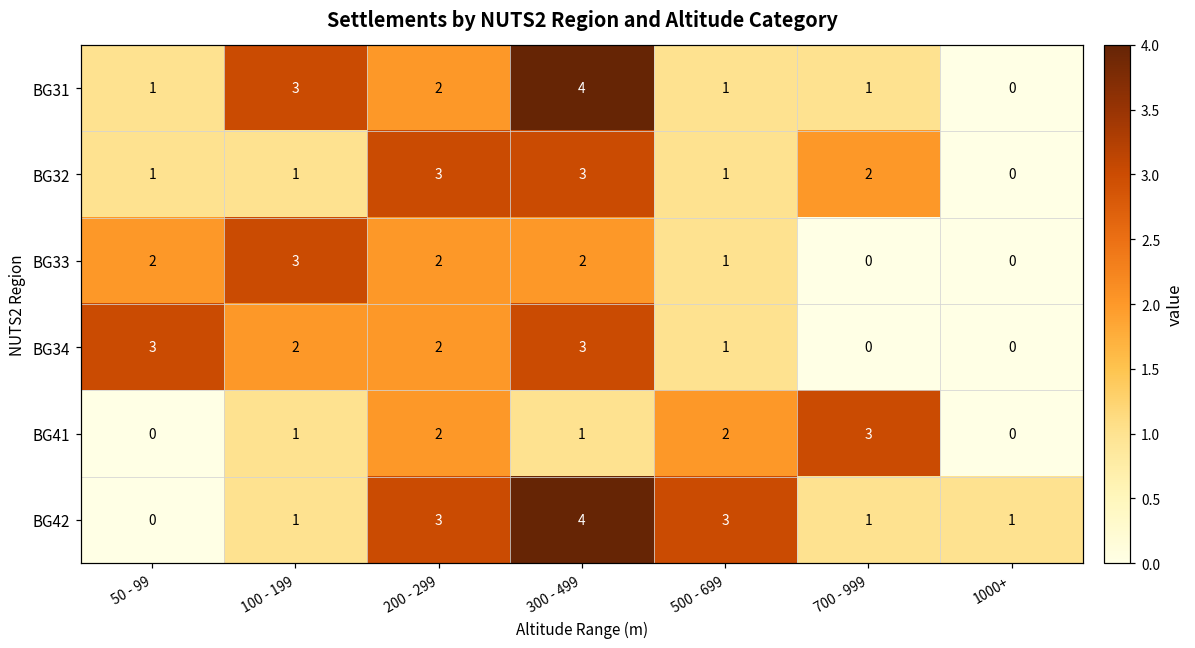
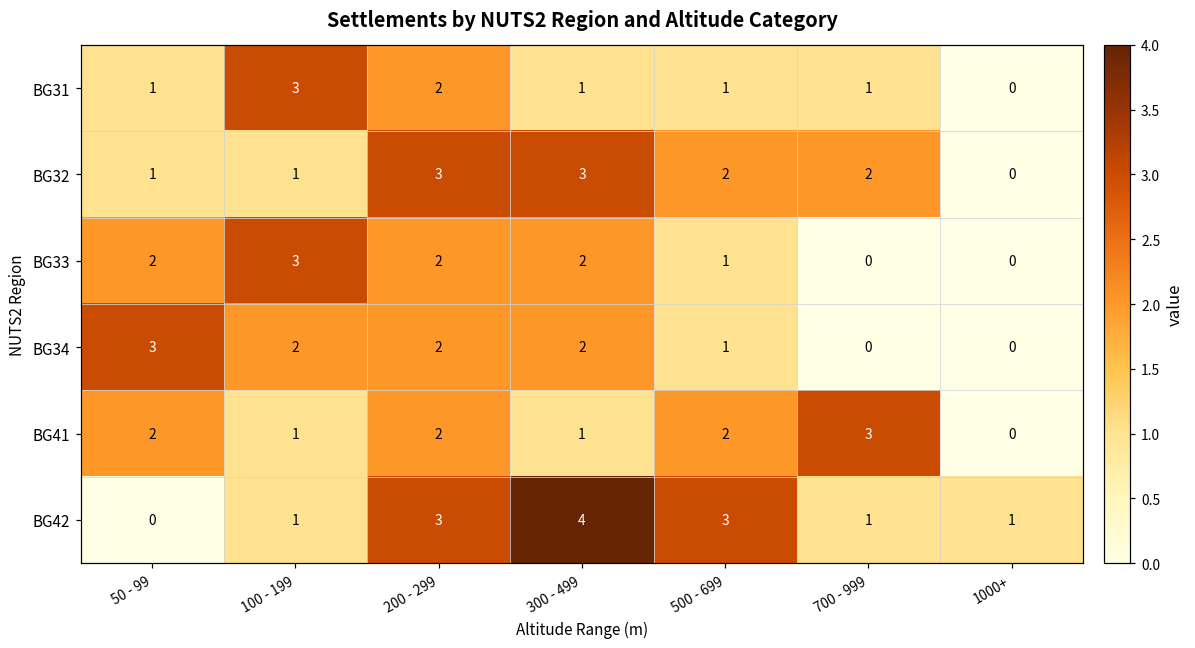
BG31, 300 - 499: 4 -> 1
BG32, 500 - 699: 1 -> 2
BG34, 300 - 499: 3 -> 2
BG41, 50 - 99: 0 -> 2
